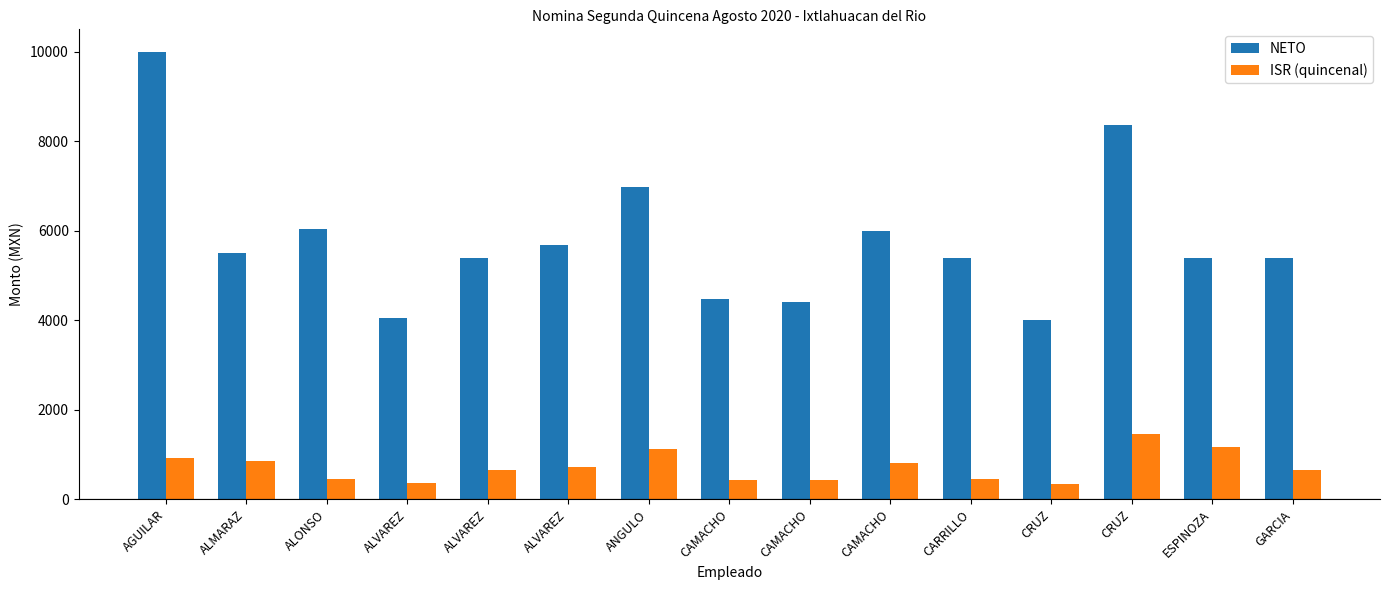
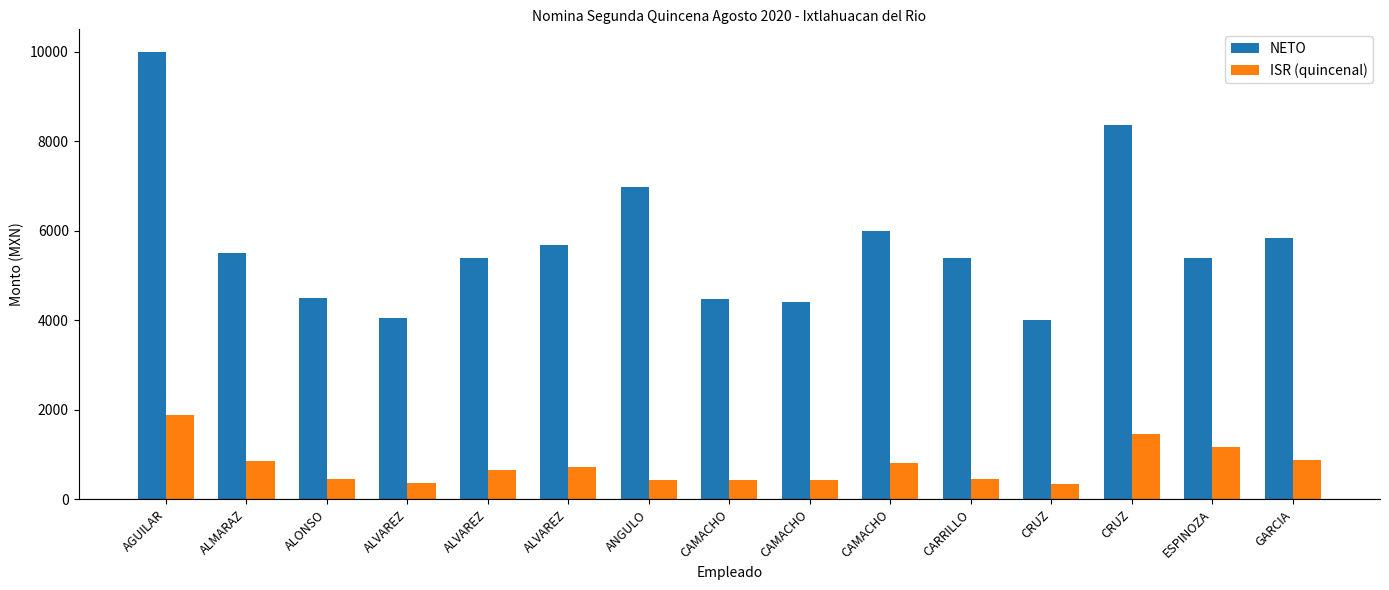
ISR (quincenal), AGUILAR: 900 -> 1900
NETO, ALONSO: 6000 -> 4500
ISR (quincenal), ANGULO: 1100 -> 400
NETO, GARCIA: 5400 -> 5800
ISR (quincenal), GARCIA: 600 -> 900
